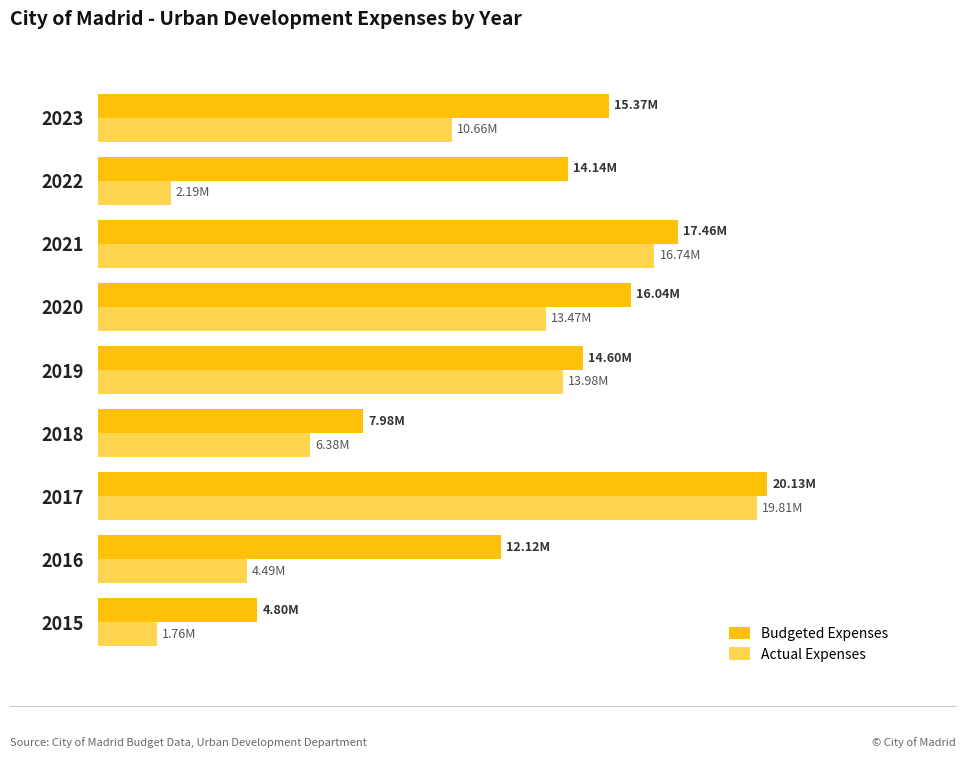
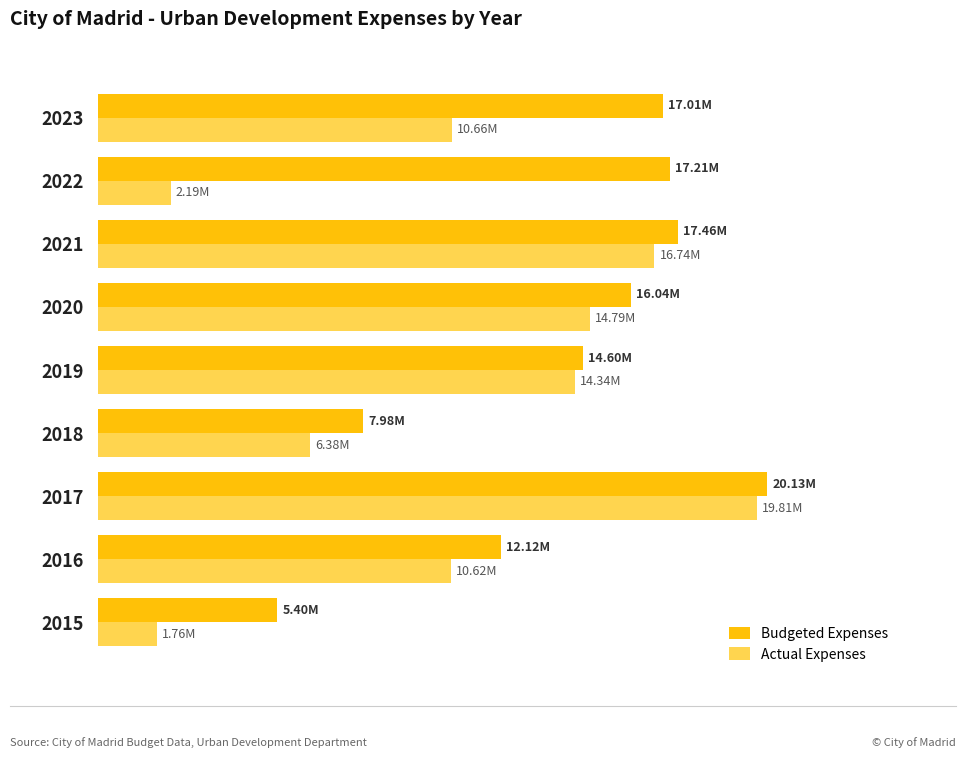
Budgeted Expenses, 2023: 15.37M -> 17.01M
Budgeted Expenses, 2022: 14.14M -> 17.21M
Actual Expenses, 2020: 13.47M -> 14.79M
Actual Expenses, 2019: 13.98M -> 14.34M
Actual Expenses, 2016: 4.49M -> 10.62M
Budgeted Expenses, 2015: 4.80M -> 5.40M
